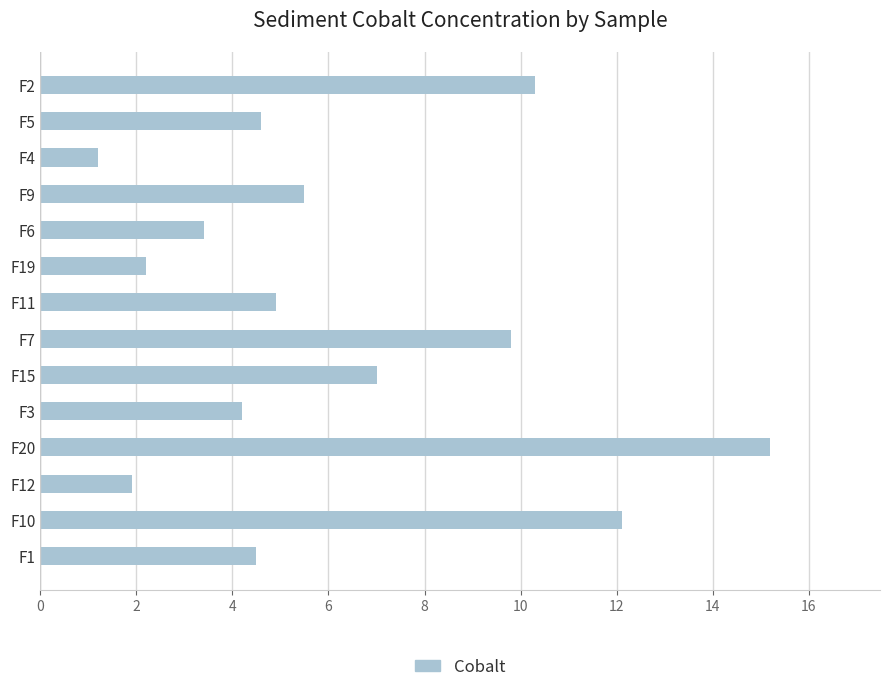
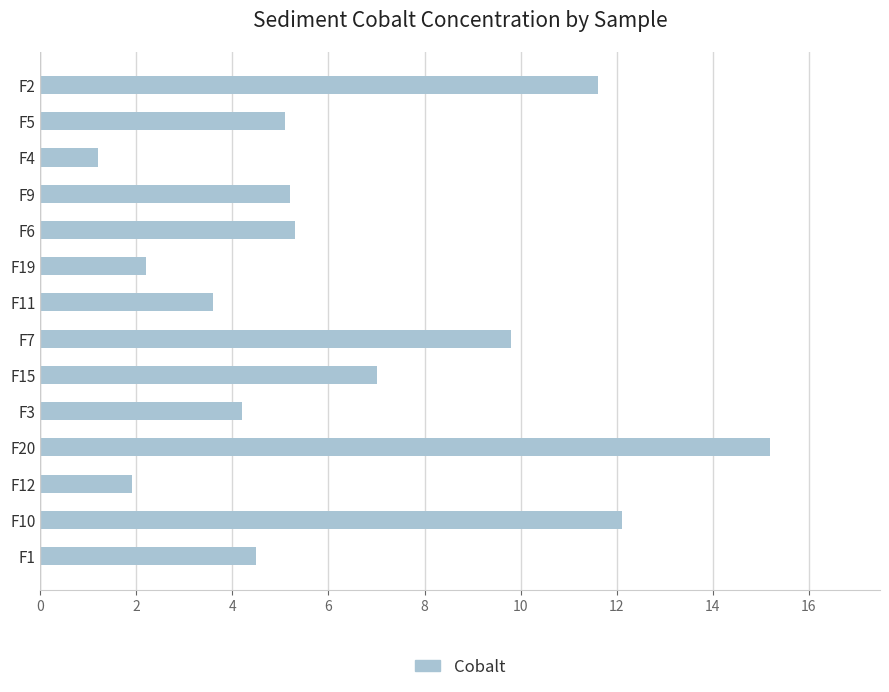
F2: 10.3 -> 11.6
F5: 4.6 -> 5.1
F9: 5.5 -> 5.2
F6: 3.4 -> 5.3
F11: 4.9 -> 3.6
